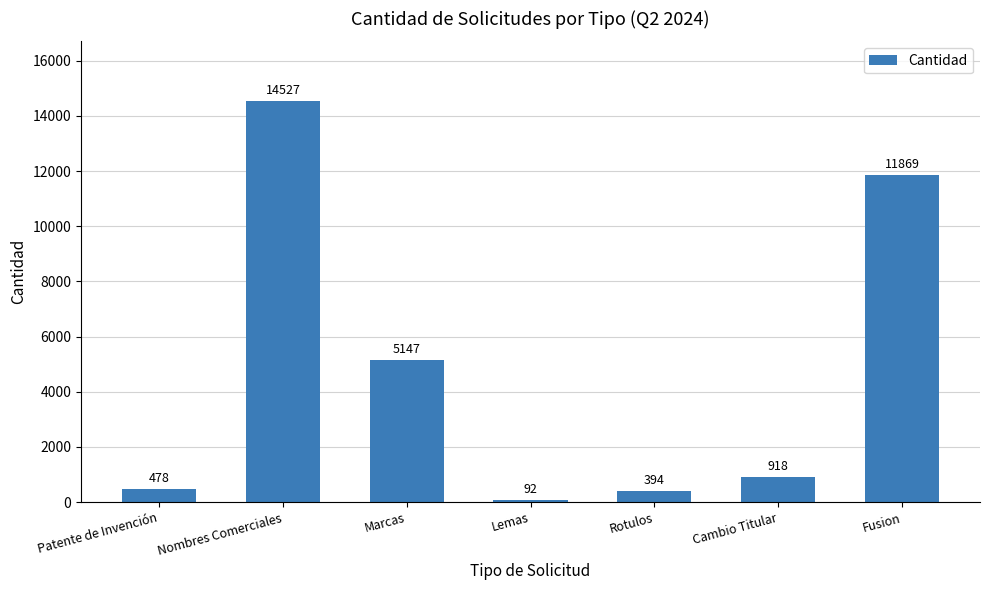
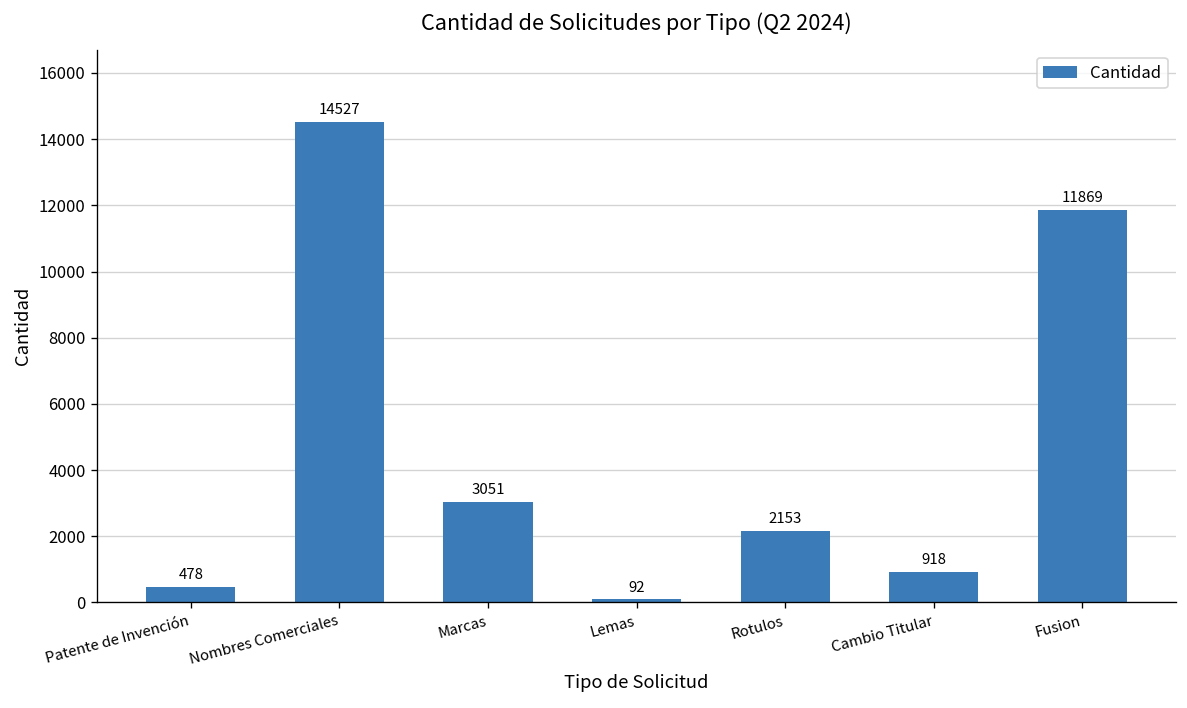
Marcas: 5147 -> 3051
Rotulos: 394 -> 2153
